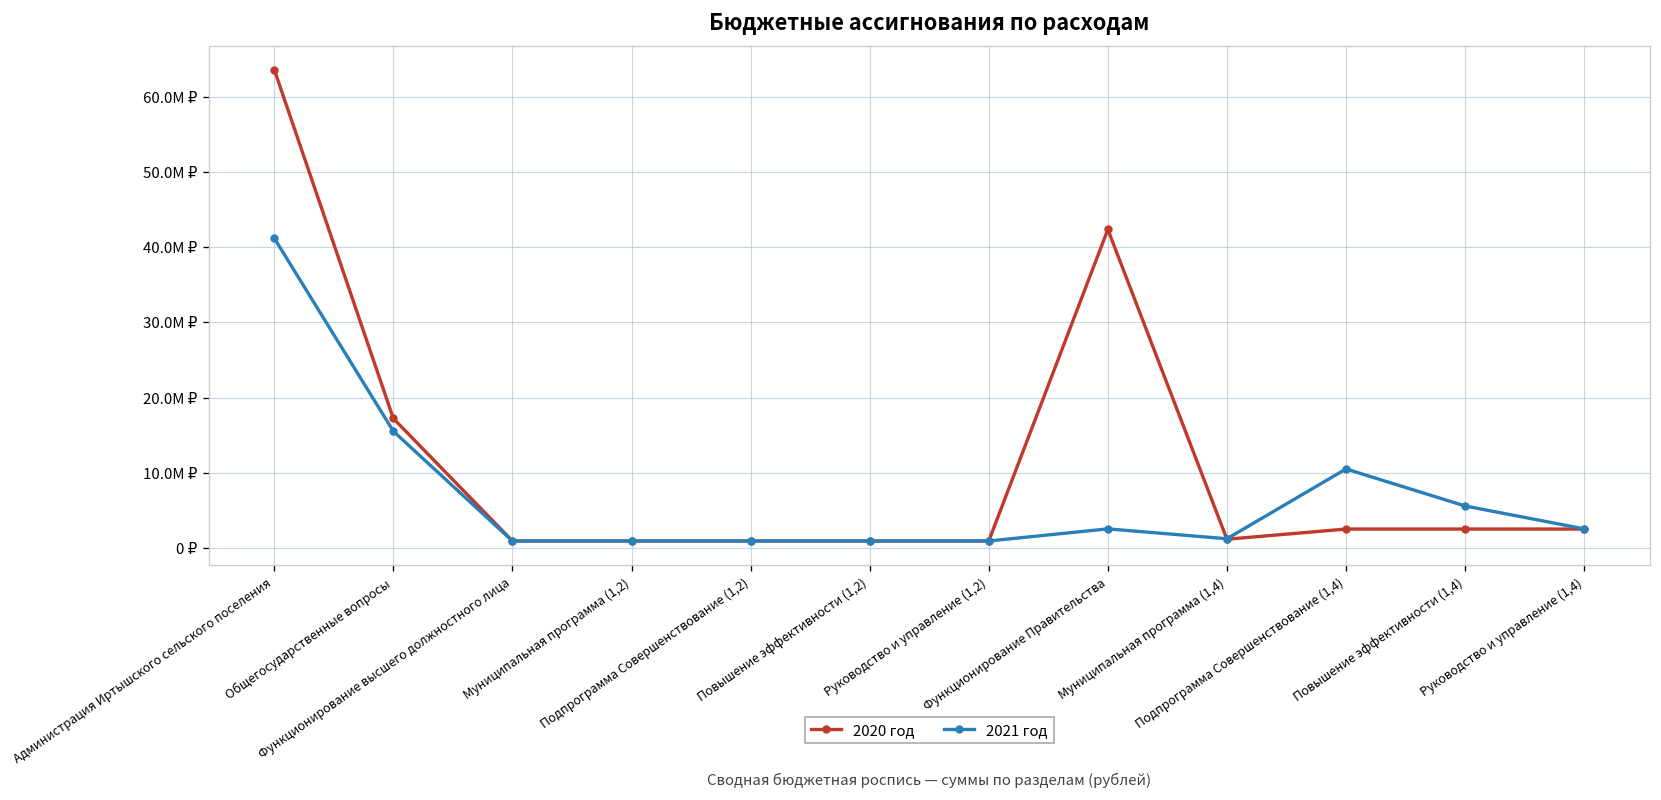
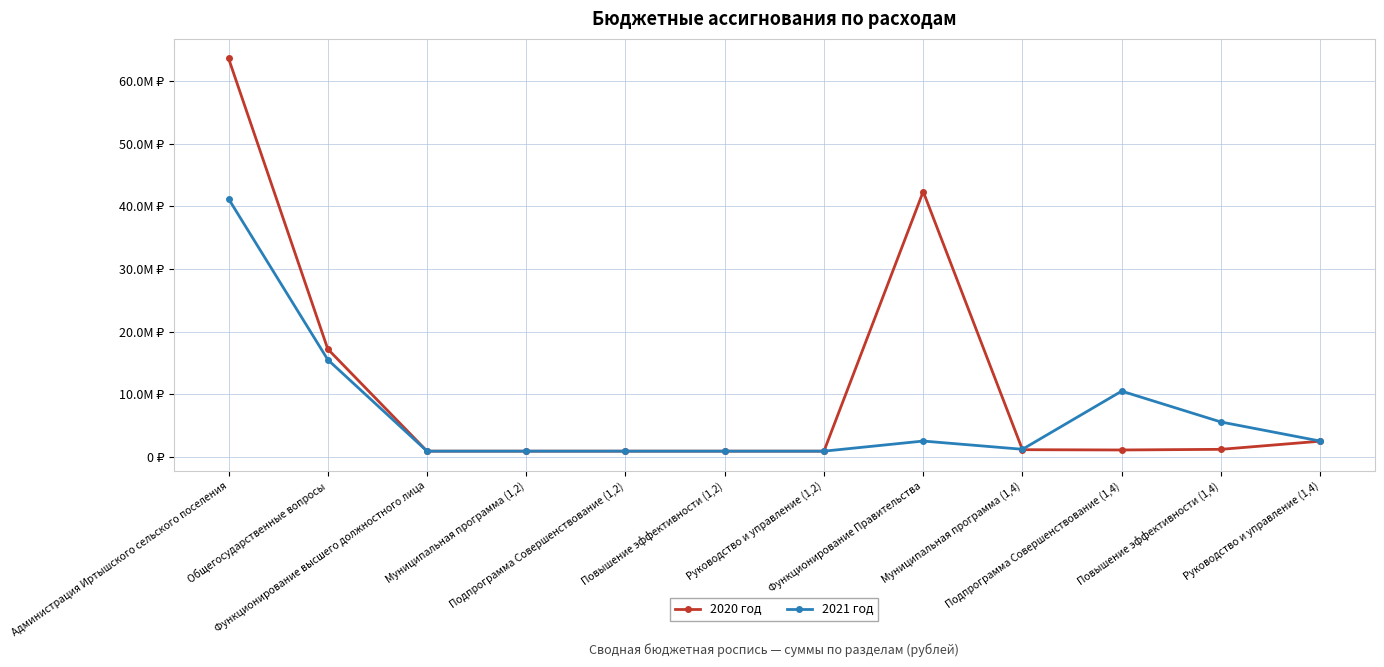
2020 год, Подпрограмма Совершенствование (1,4): 3M ₽ -> 1M ₽
2020 год, Повышение эффективности (1,4): 3M ₽ -> 1M ₽
